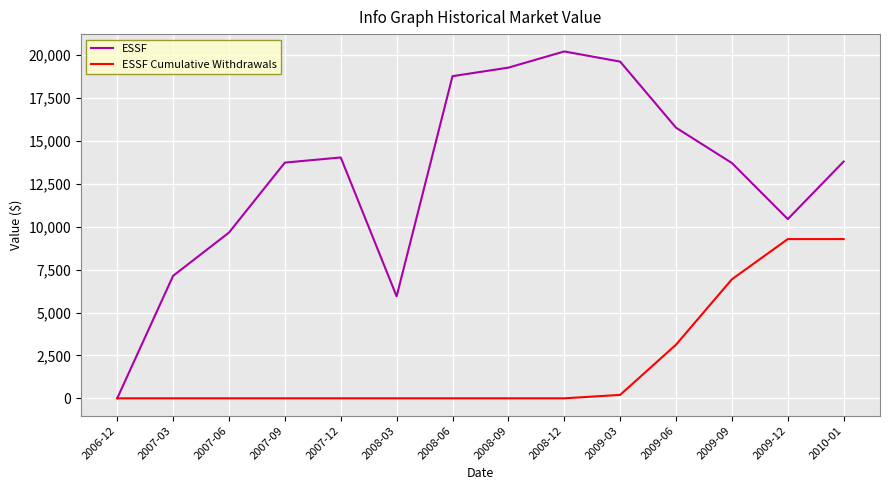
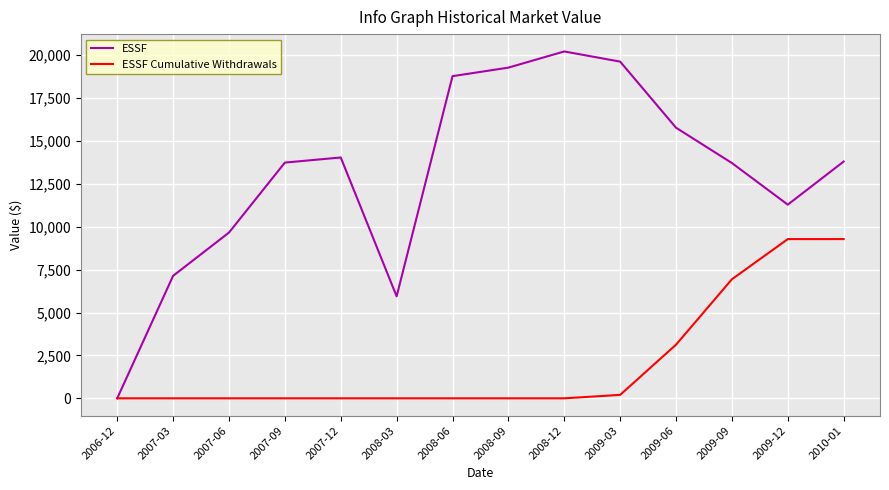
ESSF, 2009-12: 10,400 -> 11,300
